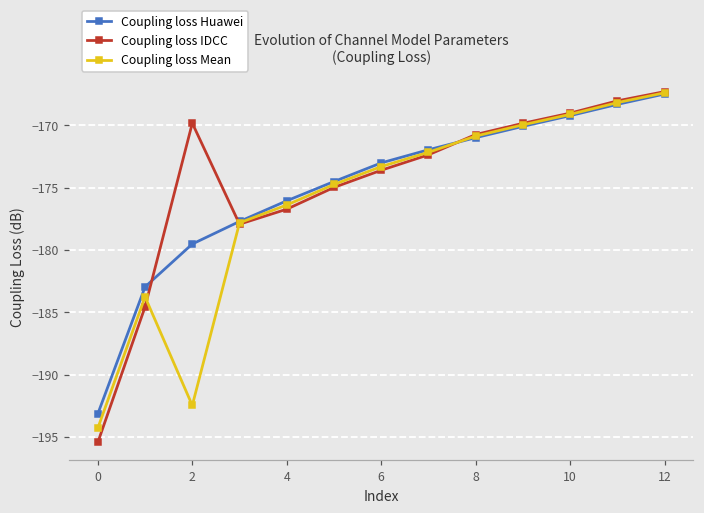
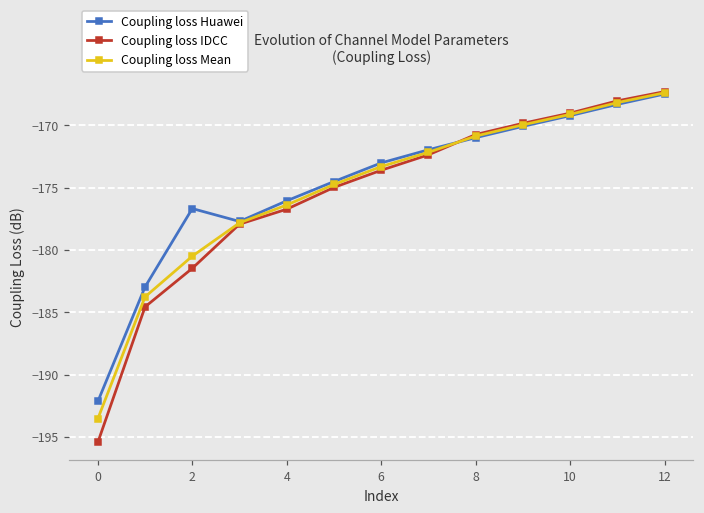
Coupling loss Huawei, 0: -193.1 -> -192.2
Coupling loss Mean, 0: -194.3 -> -193.5
Coupling loss Huawei, 2: -179.5 -> -176.7
Coupling loss IDCC, 2: -169.8 -> -181.5
Coupling loss Mean, 2: -192.5 -> -180.5
